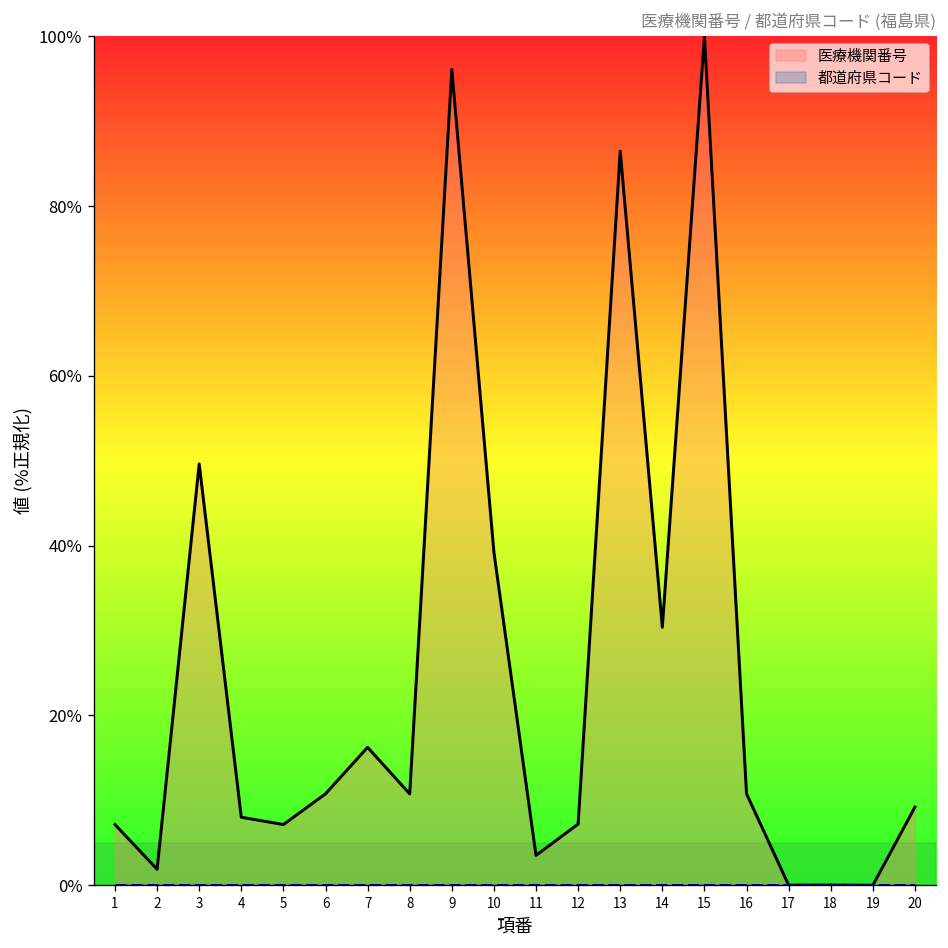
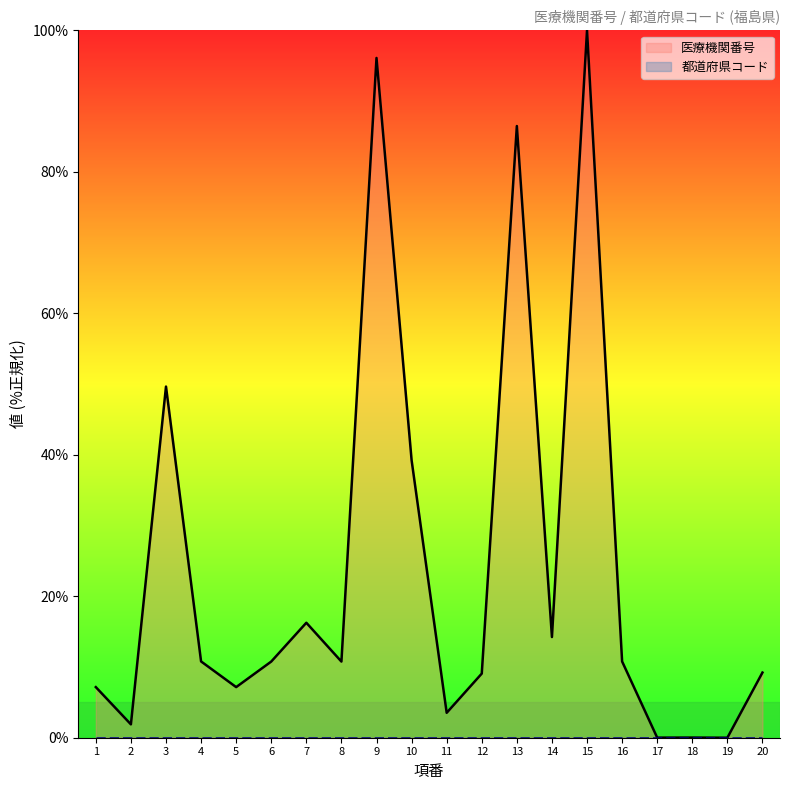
医療機関番号, 4: 8% -> 11%
医療機関番号, 12: 7% -> 9%
医療機関番号, 14: 30% -> 14%
